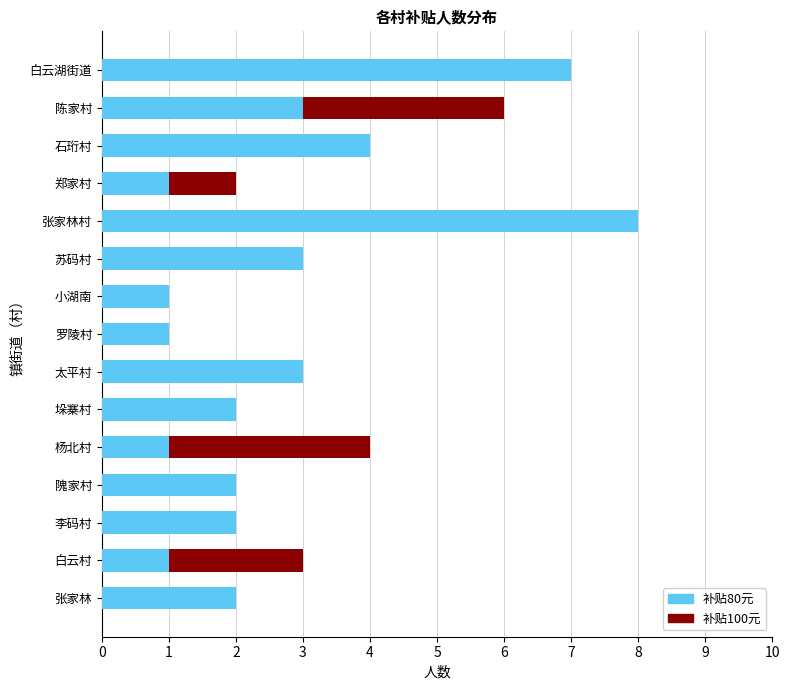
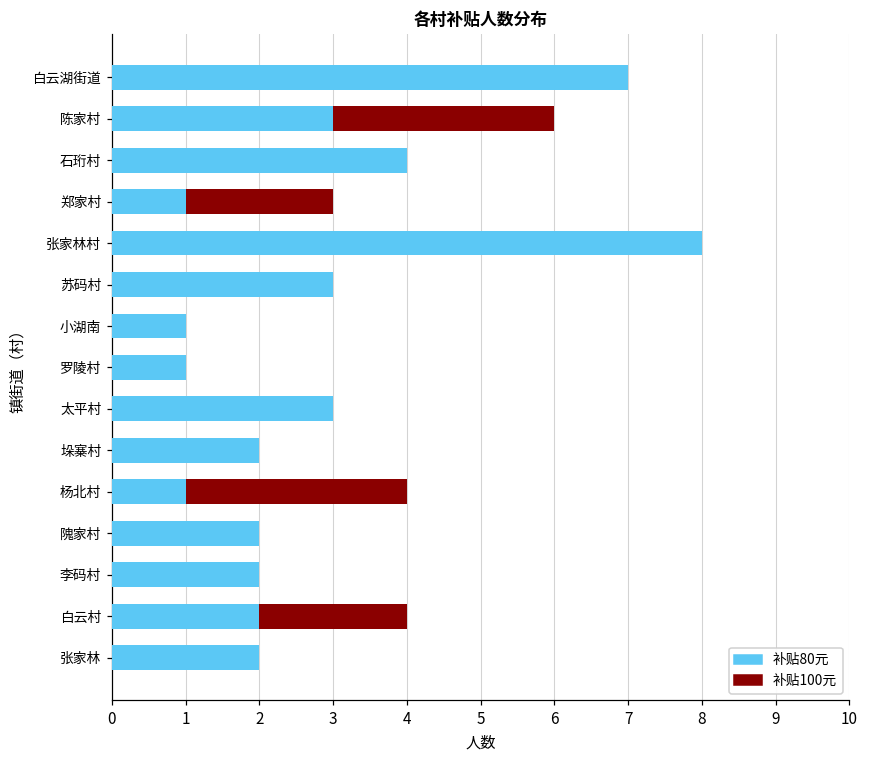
补贴100元, 郑家村: 1 -> 2
补贴80元, 白云村: 1 -> 2
